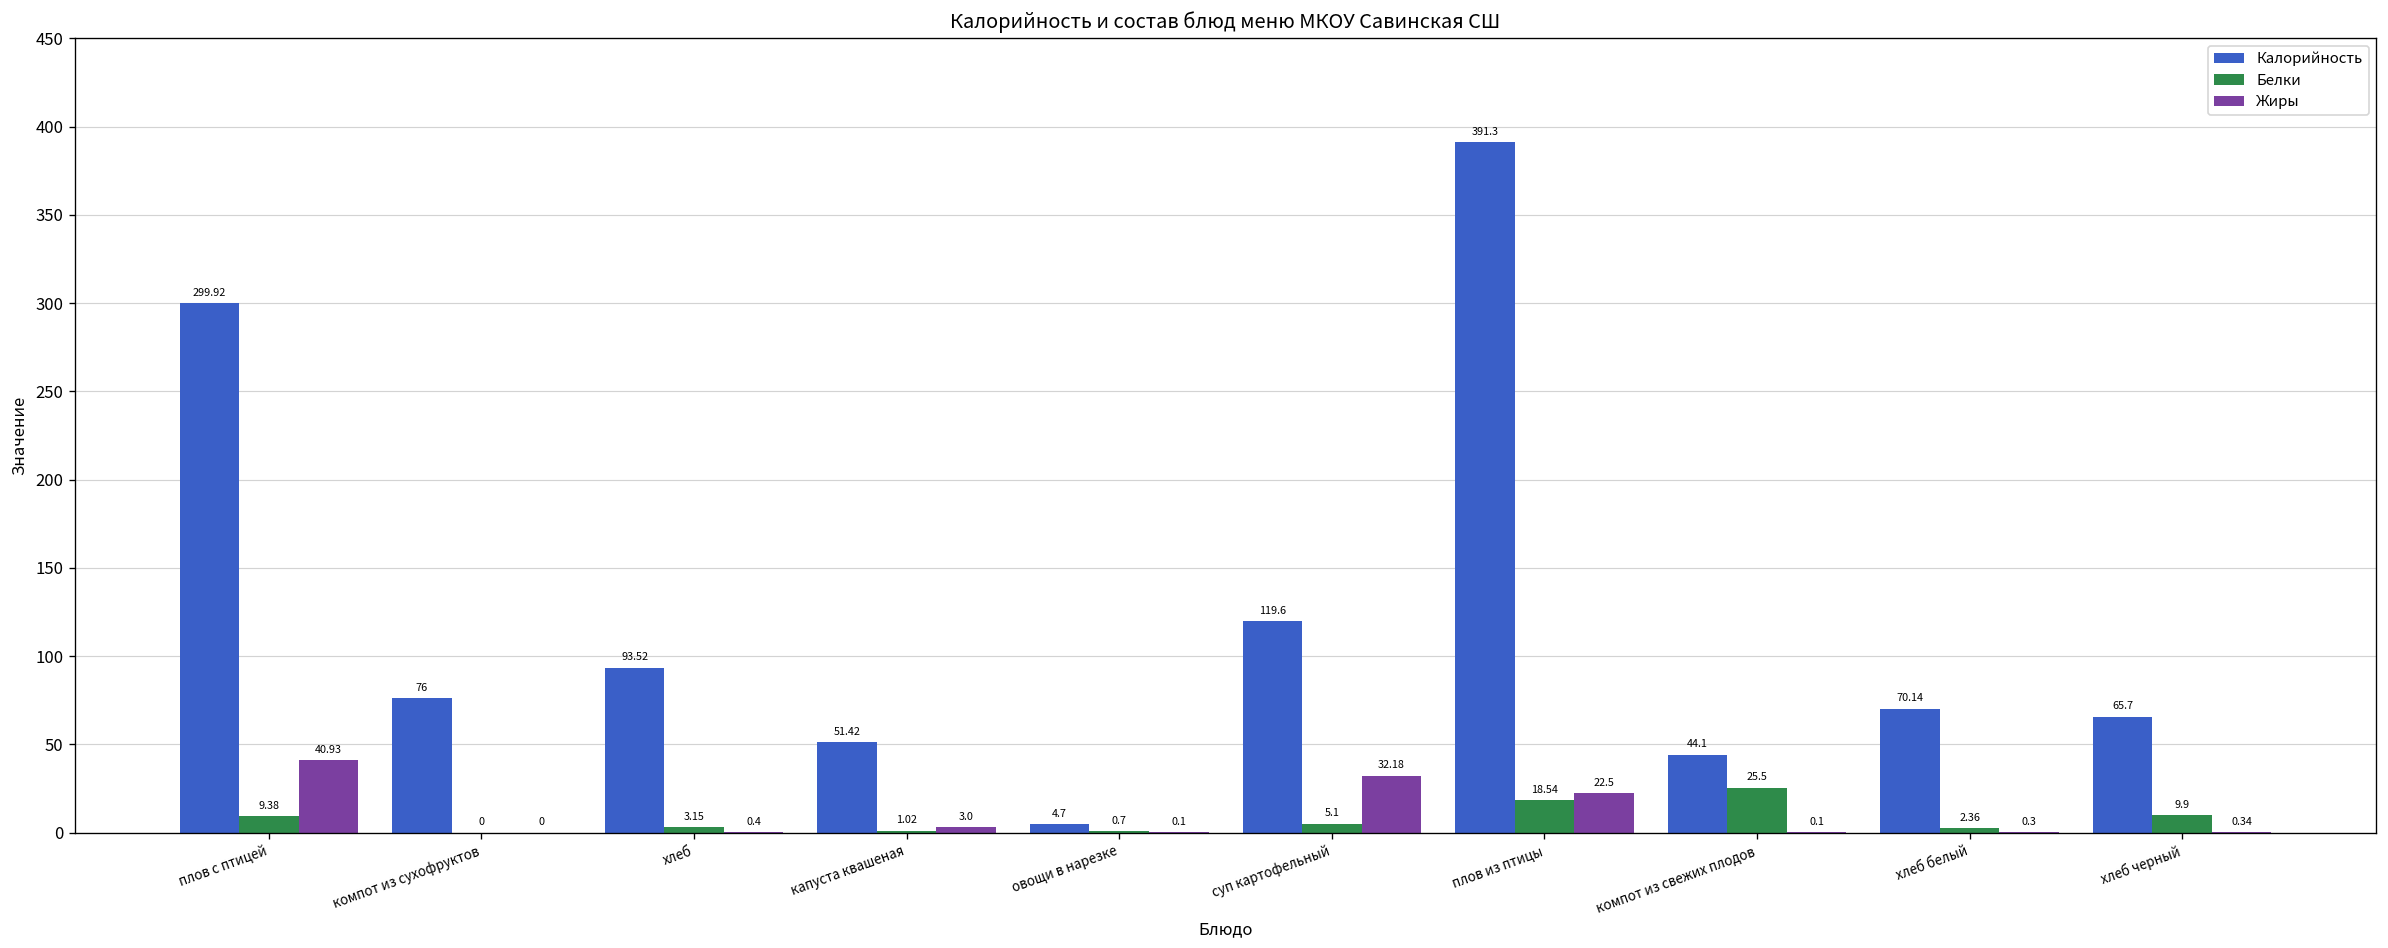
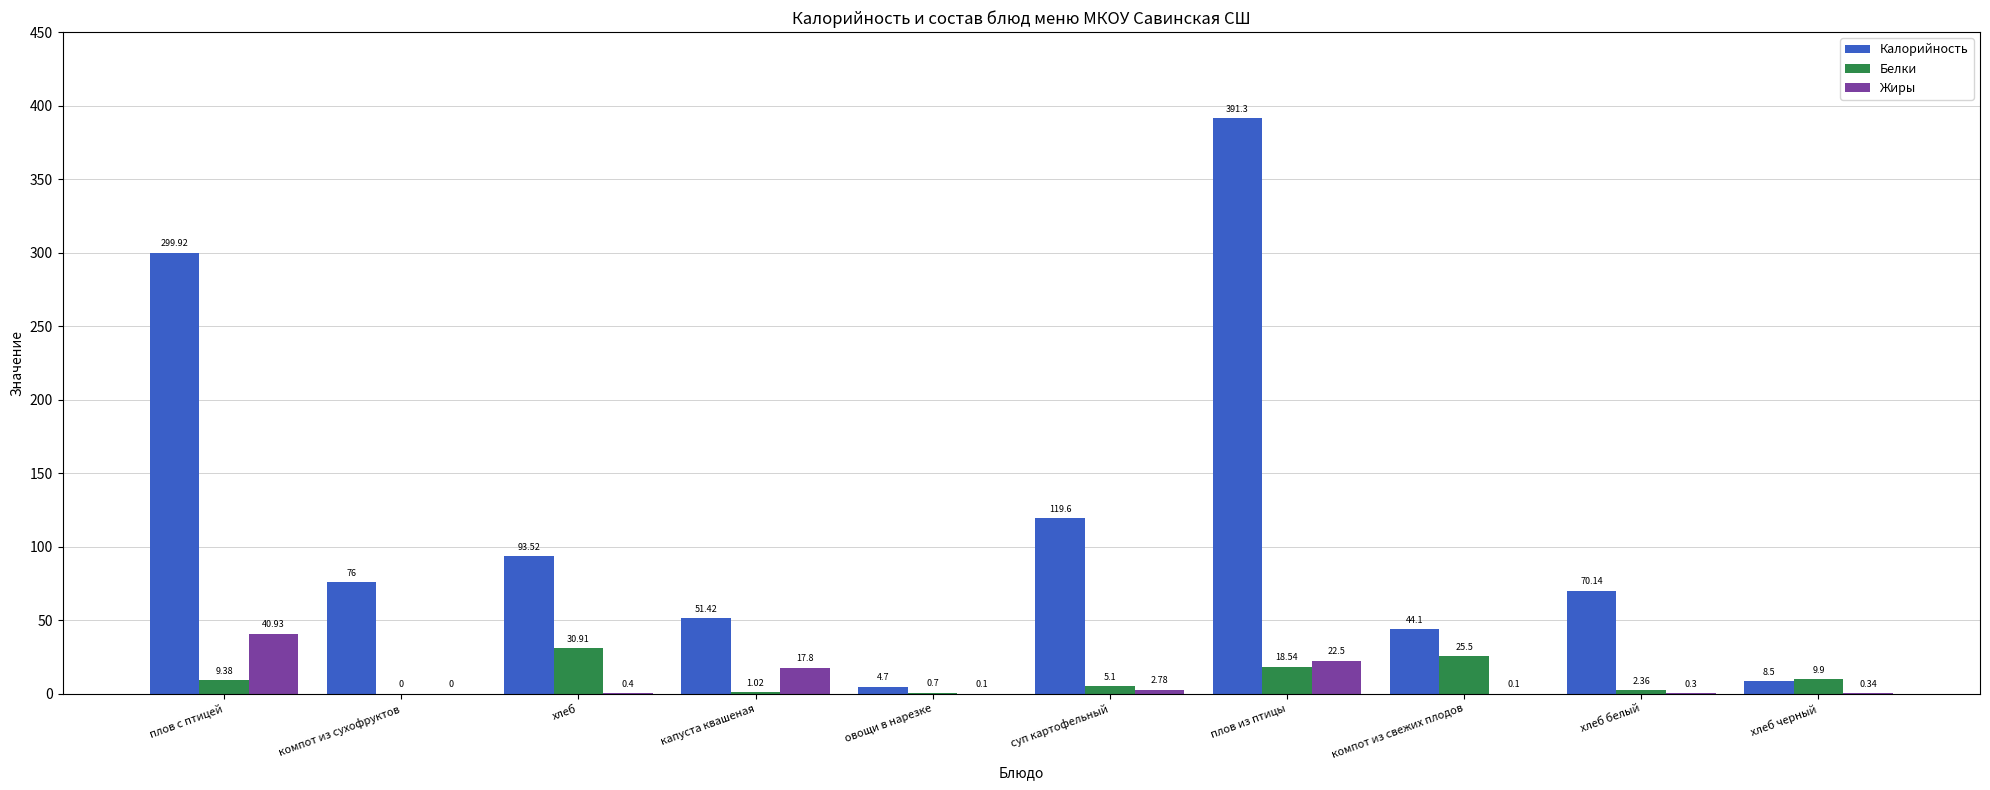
Белки, хлеб: 3.15 -> 30.91
Жиры, капуста квашеная: 3.0 -> 17.8
Жиры, суп картофельный: 32.18 -> 2.78
Калорийность, хлеб черный: 65.7 -> 8.5
